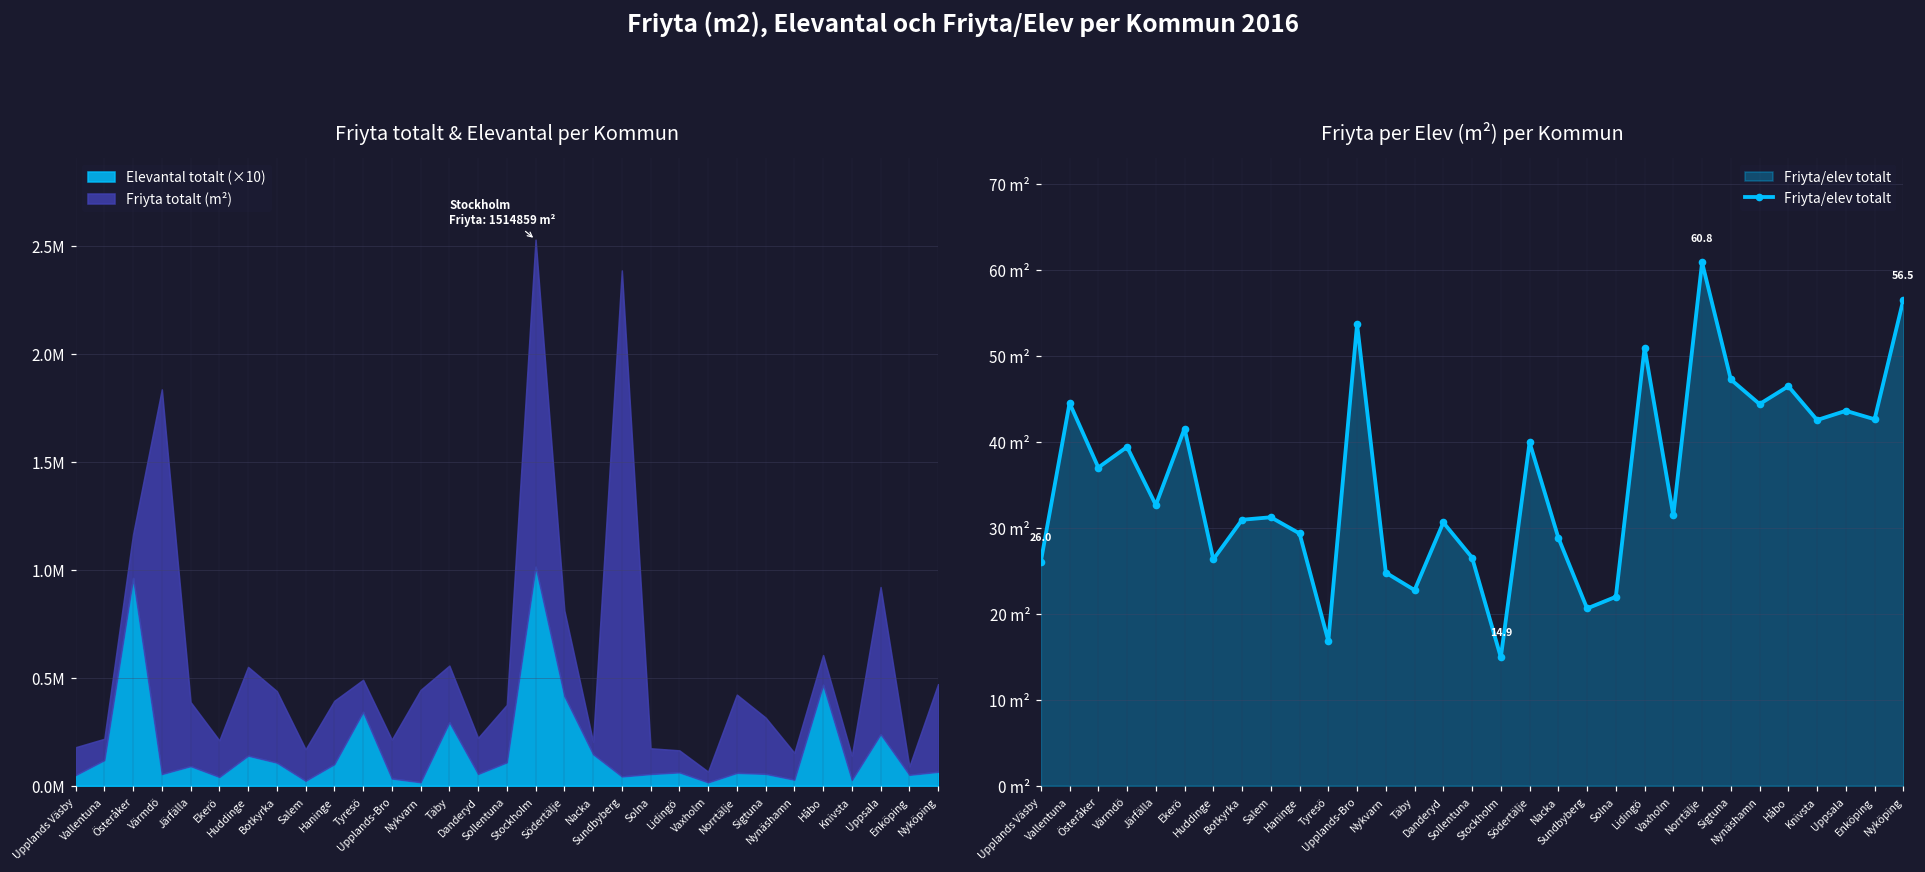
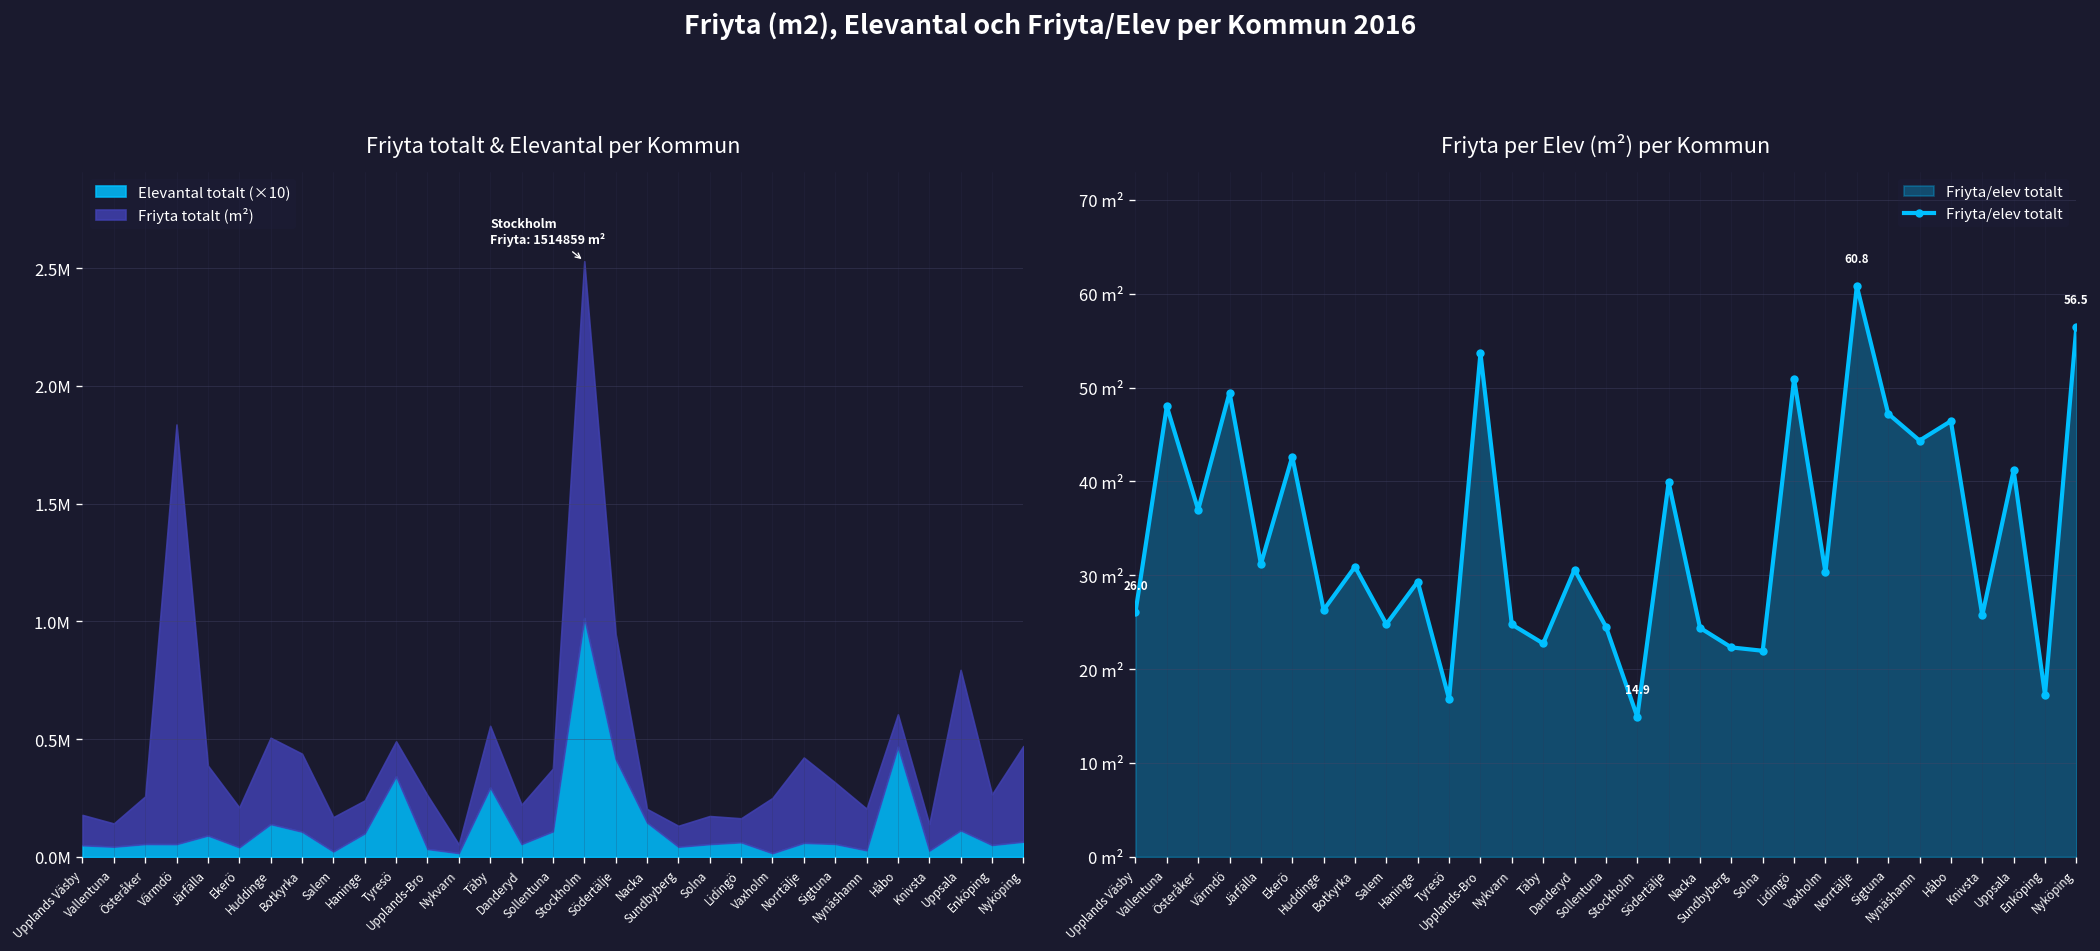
Friyta totalt & Elevantal per Kommun, Elevantal totalt (×10), Vallentuna: 120000 -> 40000
Friyta totalt & Elevantal per Kommun, Elevantal totalt (×10), Österåker: 960000 -> 50000
Friyta totalt & Elevantal per Kommun, Friyta totalt (m²), Huddinge: 410000 -> 370000
Friyta totalt & Elevantal per Kommun, Friyta totalt (m²), Haninge: 290000 -> 140000
Friyta totalt & Elevantal per Kommun, Friyta totalt (m²), Upplands-Bro: 180000 -> 230000
Friyta totalt & Elevantal per Kommun, Friyta totalt (m²), Nykvarn: 430000 -> 40000
Friyta totalt & Elevantal per Kommun, Friyta totalt (m²), Södertälje: 400000 -> 530000
Friyta totalt & Elevantal per Kommun, Friyta totalt (m²), Sundbyberg: 2340000 -> 90000
Friyta totalt & Elevantal per Kommun, Friyta totalt (m²), Vaxholm: 50000 -> 230000
Friyta totalt & Elevantal per Kommun, Friyta totalt (m²), Nynäshamn: 120000 -> 180000
Friyta totalt & Elevantal per Kommun, Elevantal totalt (×10), Uppsala: 240000 -> 110000
Friyta totalt & Elevantal per Kommun, Friyta totalt (m²), Enköping: 40000 -> 220000
Friyta per Elev (m²) per Kommun, Vallentuna: 44 m² -> 48 m²
Friyta per Elev (m²) per Kommun, Värmdö: 39 m² -> 49 m²
Friyta per Elev (m²) per Kommun, Järfälla: 33 m² -> 31 m²
Friyta per Elev (m²) per Kommun, Ekerö: 42 m² -> 43 m²
Friyta per Elev (m²) per Kommun, Salem: 31 m² -> 25 m²
Friyta per Elev (m²) per Kommun, Sollentuna: 27 m² -> 25 m²
Friyta per Elev (m²) per Kommun, Nacka: 29 m² -> 24 m²
Friyta per Elev (m²) per Kommun, Sundbyberg: 21 m² -> 22 m²
Friyta per Elev (m²) per Kommun, Vaxholm: 31 m² -> 30 m²
Friyta per Elev (m²) per Kommun, Knivsta: 43 m² -> 26 m²
Friyta per Elev (m²) per Kommun, Uppsala: 44 m² -> 41 m²
Friyta per Elev (m²) per Kommun, Enköping: 43 m² -> 17 m²
